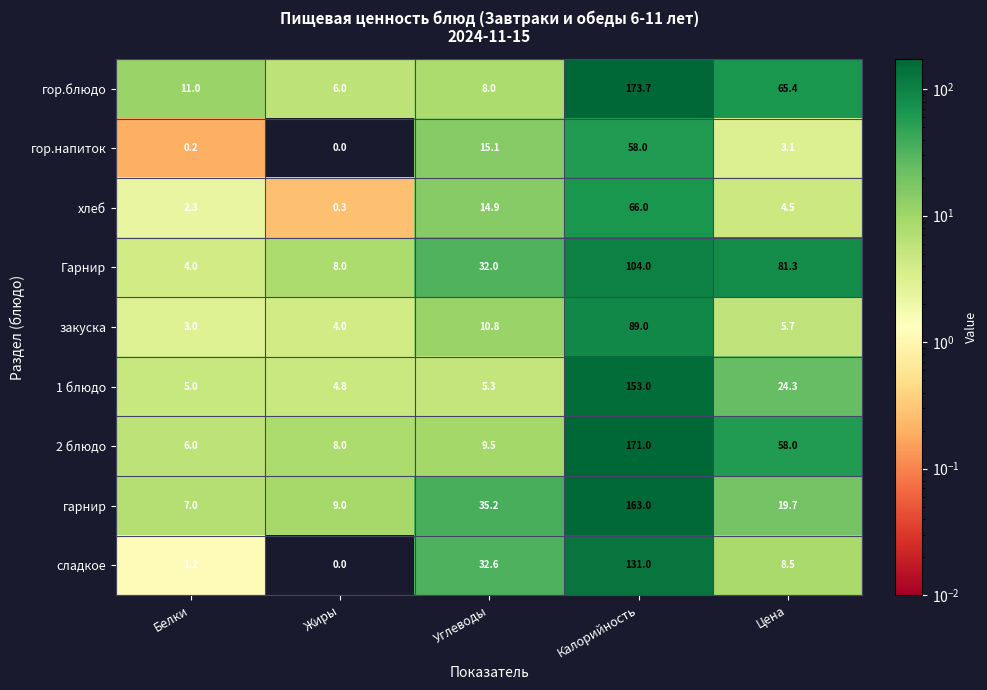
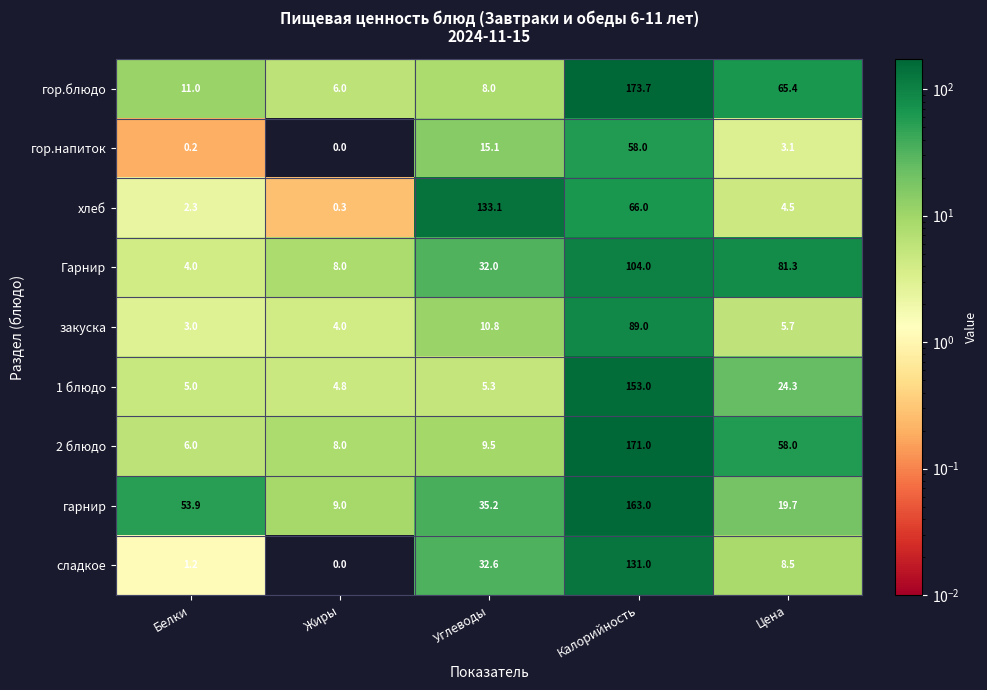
хлеб, Углеводы: 14.9 -> 133.1
гарнир, Белки: 7.0 -> 53.9
